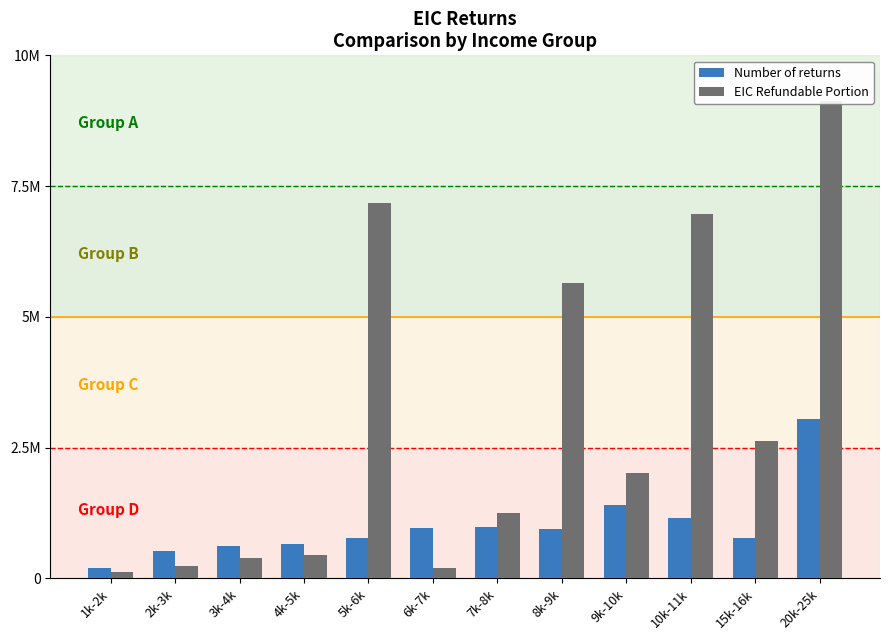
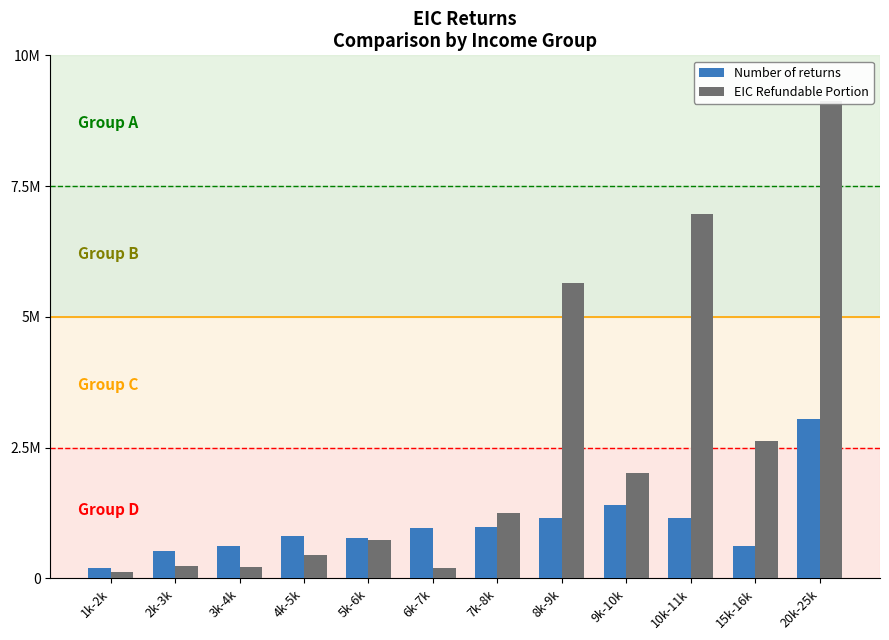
EIC Refundable Portion, 3k-4k: 400000 -> 200000
Number of returns, 4k-5k: 700000 -> 800000
EIC Refundable Portion, 5k-6k: 7200000 -> 700000
Number of returns, 8k-9k: 1000000 -> 1200000
Number of returns, 15k-16k: 800000 -> 600000
